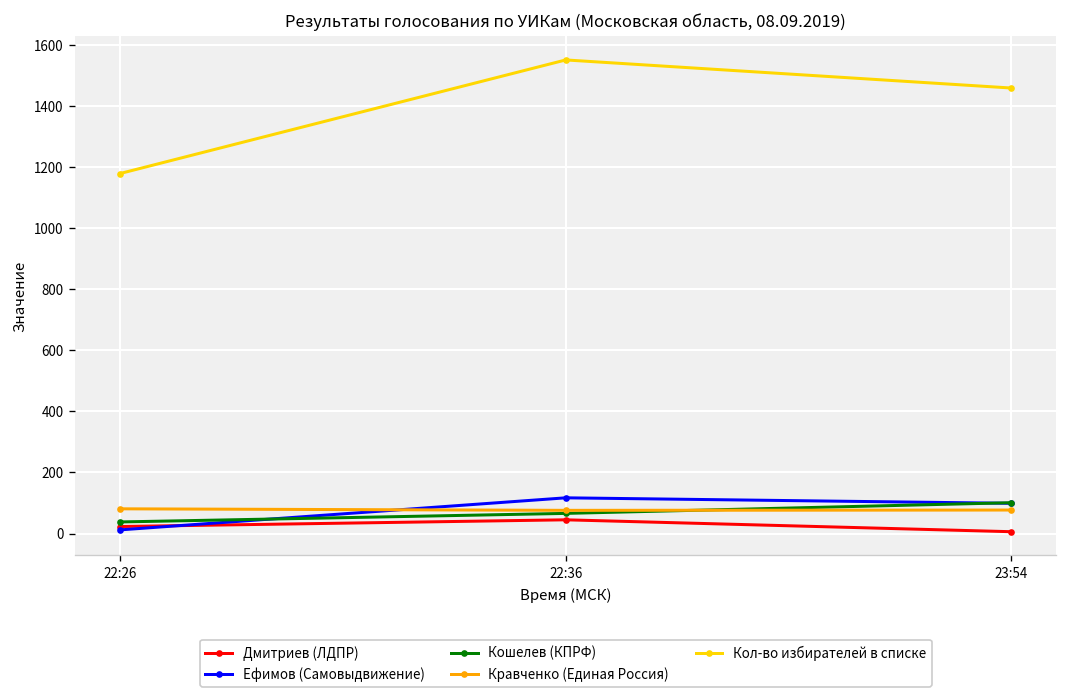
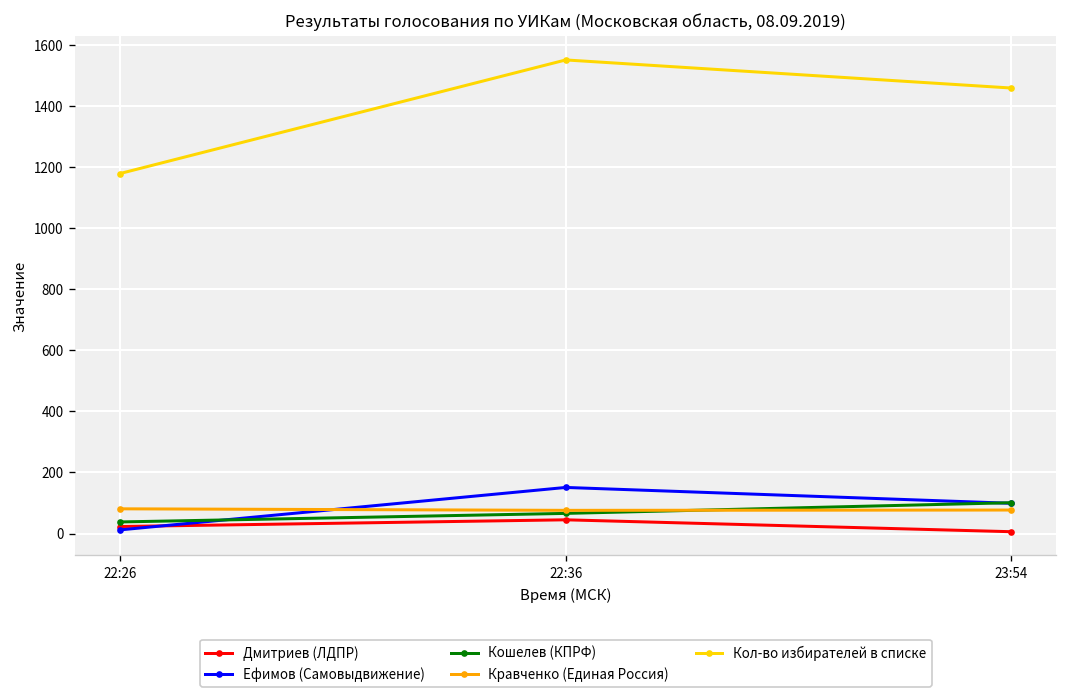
Ефимов (Самовыдвижение), 22:36: 120 -> 150
